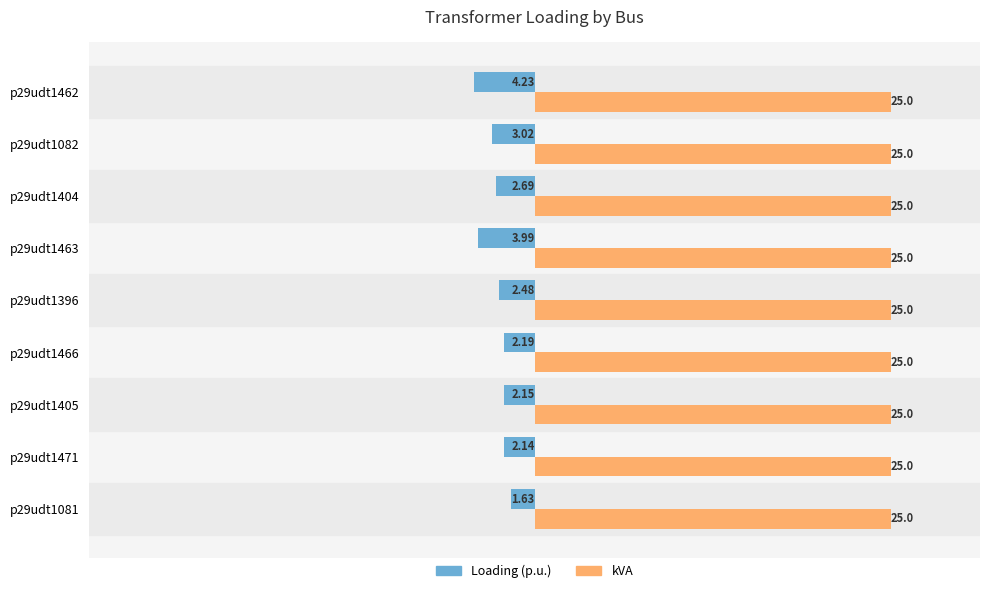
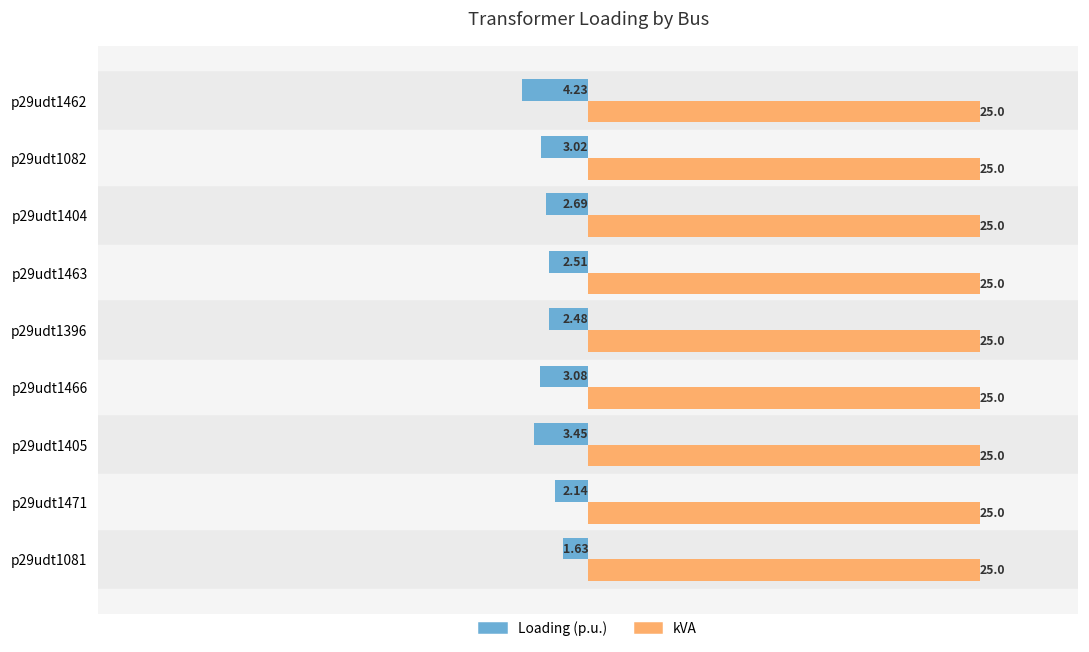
Loading (p.u.), p29udt1463: 3.99 -> 2.51
Loading (p.u.), p29udt1466: 2.19 -> 3.08
Loading (p.u.), p29udt1405: 2.15 -> 3.45
